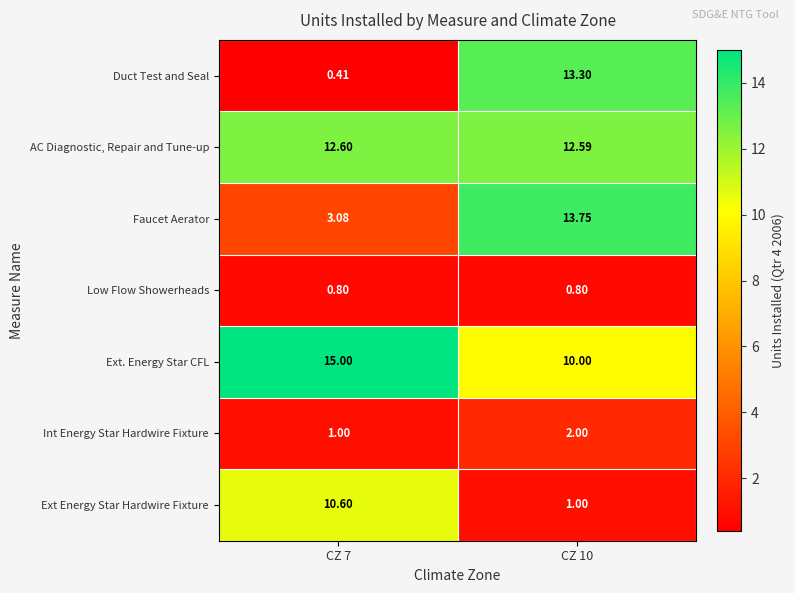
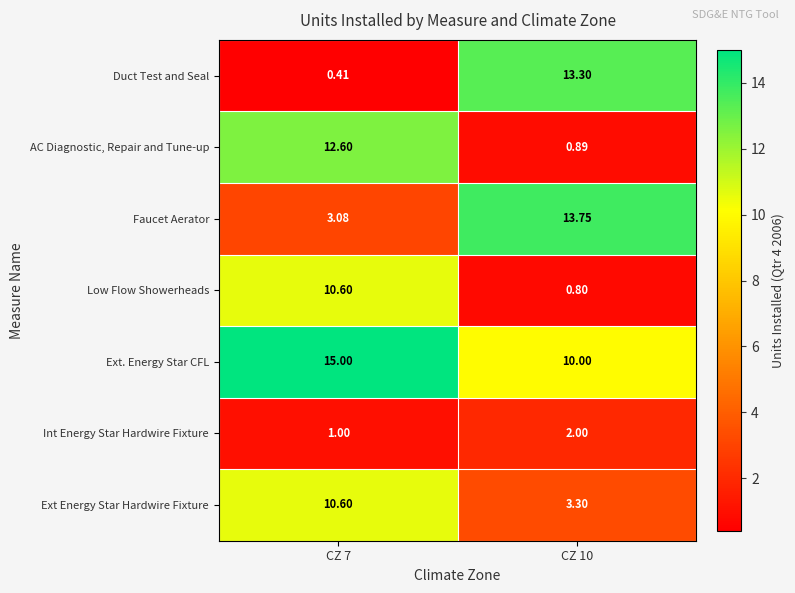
AC Diagnostic, Repair and Tune-up, CZ 10: 12.59 -> 0.89
Low Flow Showerheads, CZ 7: 0.80 -> 10.60
Ext Energy Star Hardwire Fixture, CZ 10: 1.00 -> 3.30
